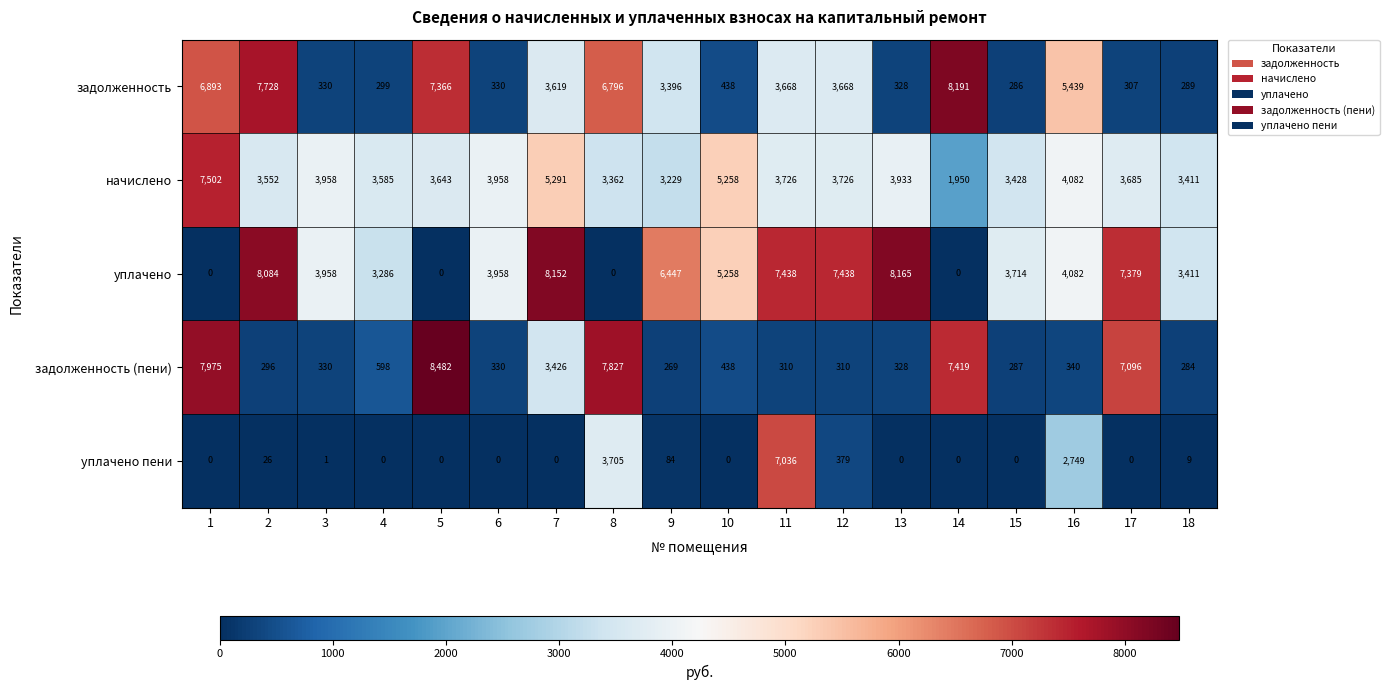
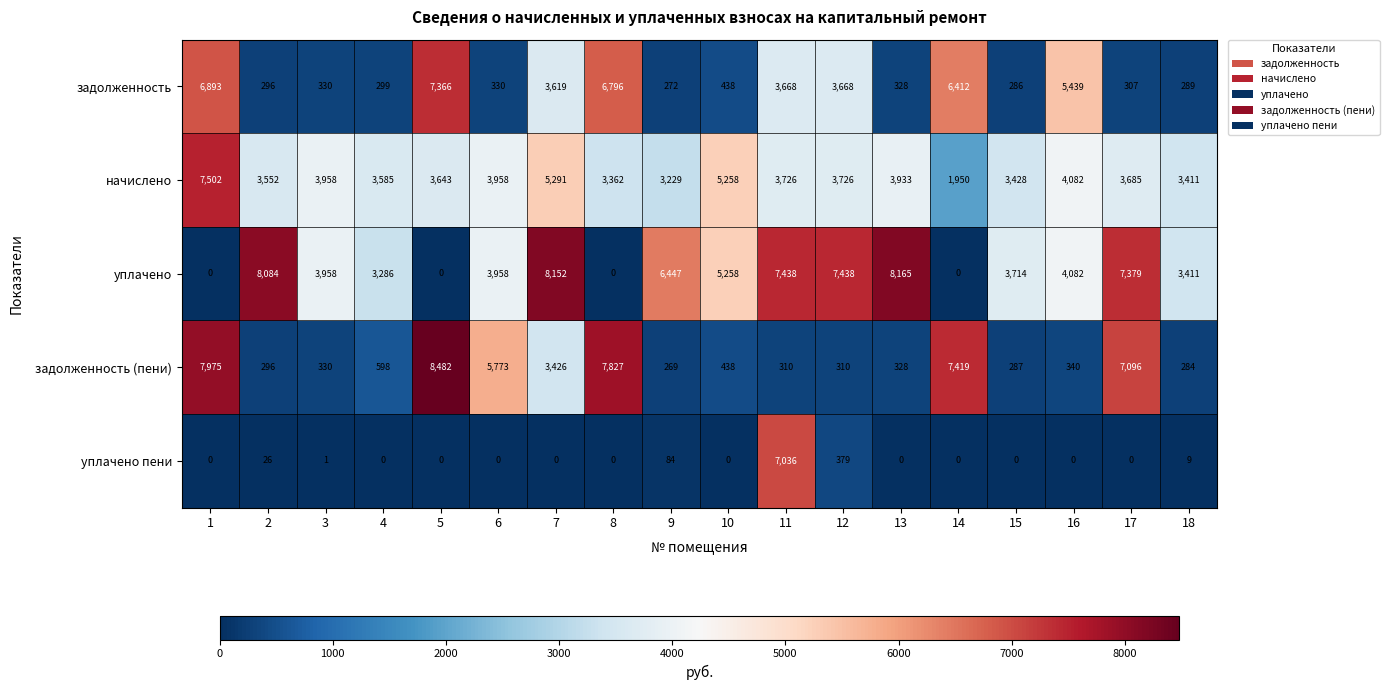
задолженность, 2: 7,728 -> 296
задолженность, 9: 3,396 -> 272
задолженность, 14: 8,191 -> 6,412
задолженность (пени), 6: 330 -> 5,773
уплачено пени, 8: 3,705 -> 0
уплачено пени, 16: 2,749 -> 0
